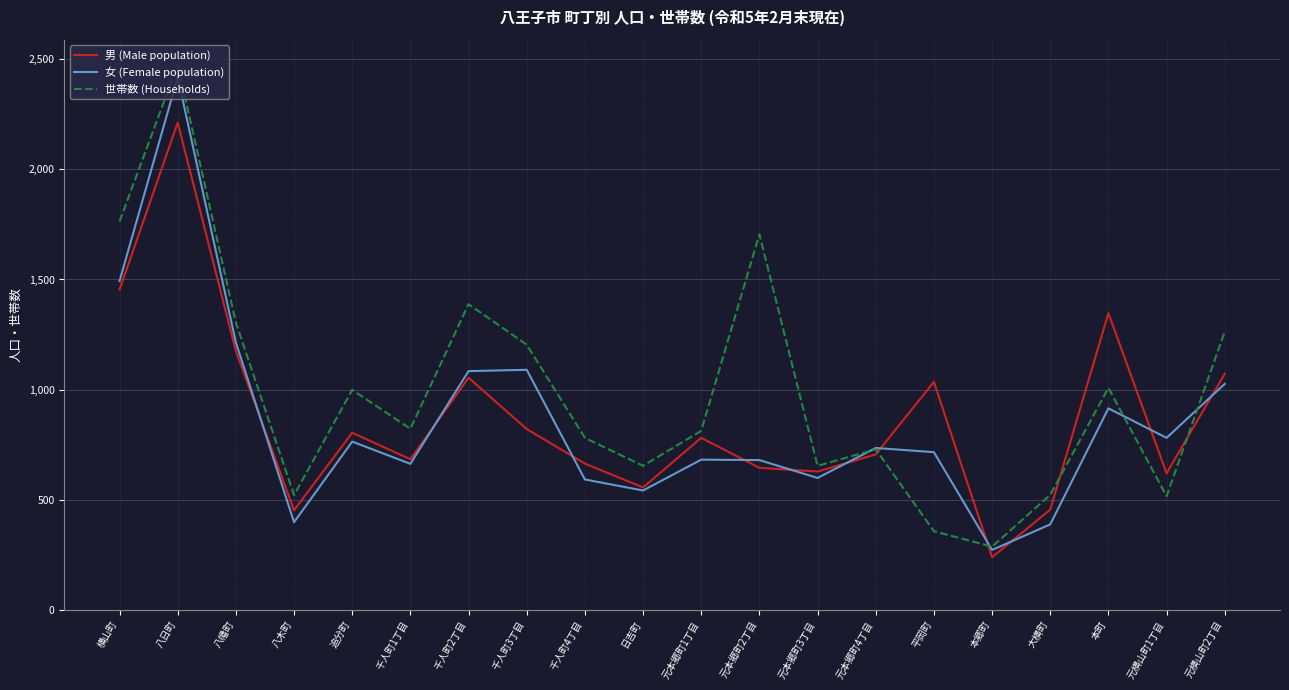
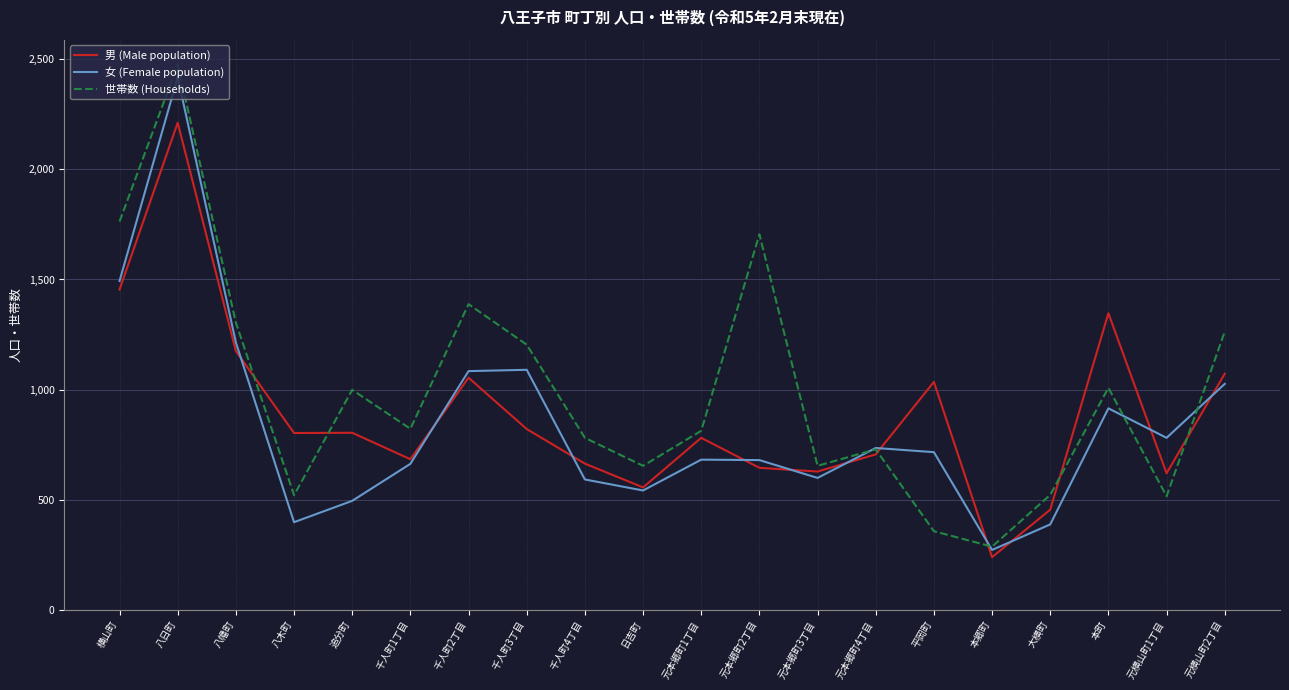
男 (Male population), 八木町: 450 -> 800
女 (Female population), 追分町: 760 -> 500
